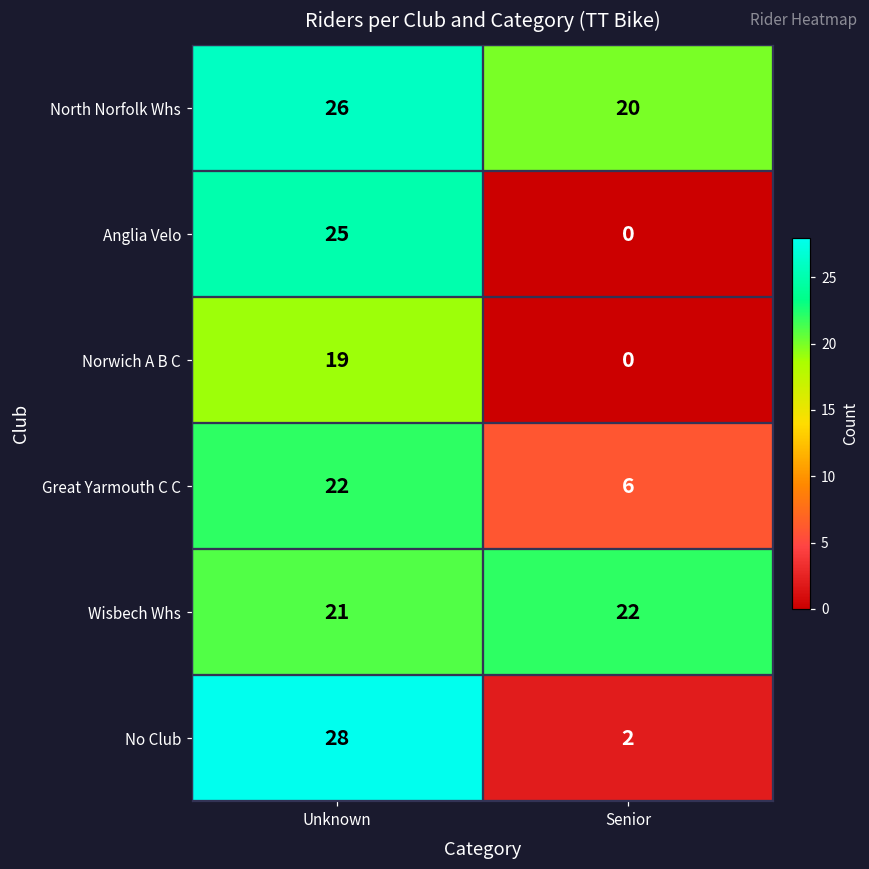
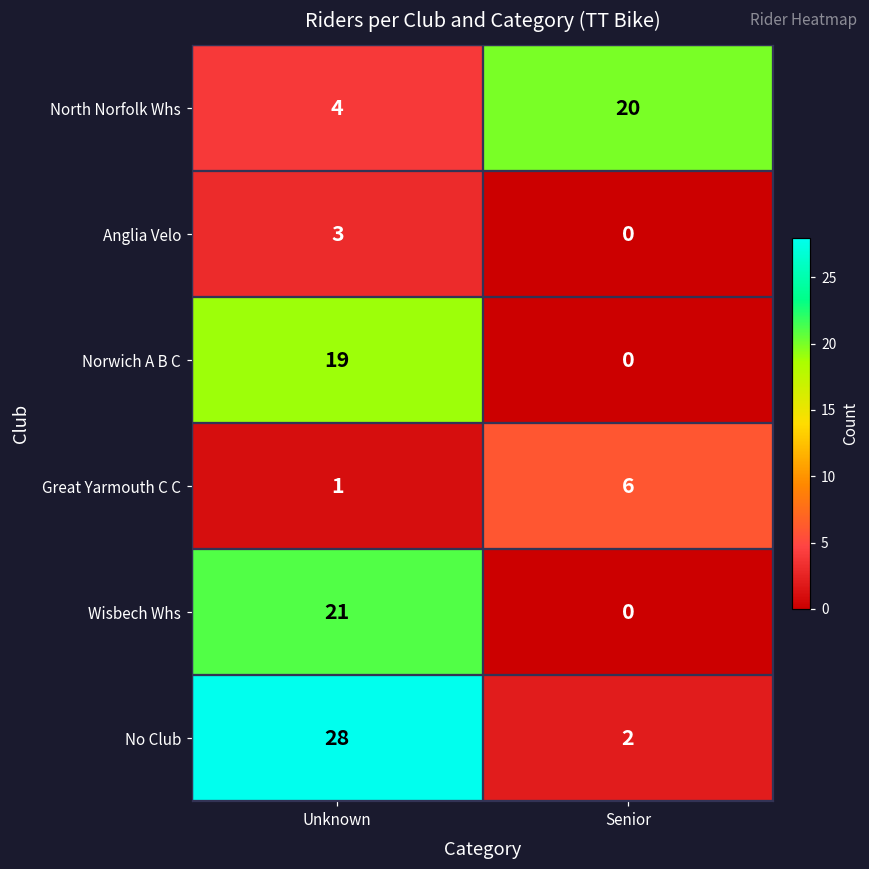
North Norfolk Whs, Unknown: 26 -> 4
Anglia Velo, Unknown: 25 -> 3
Great Yarmouth C C, Unknown: 22 -> 1
Wisbech Whs, Senior: 22 -> 0
